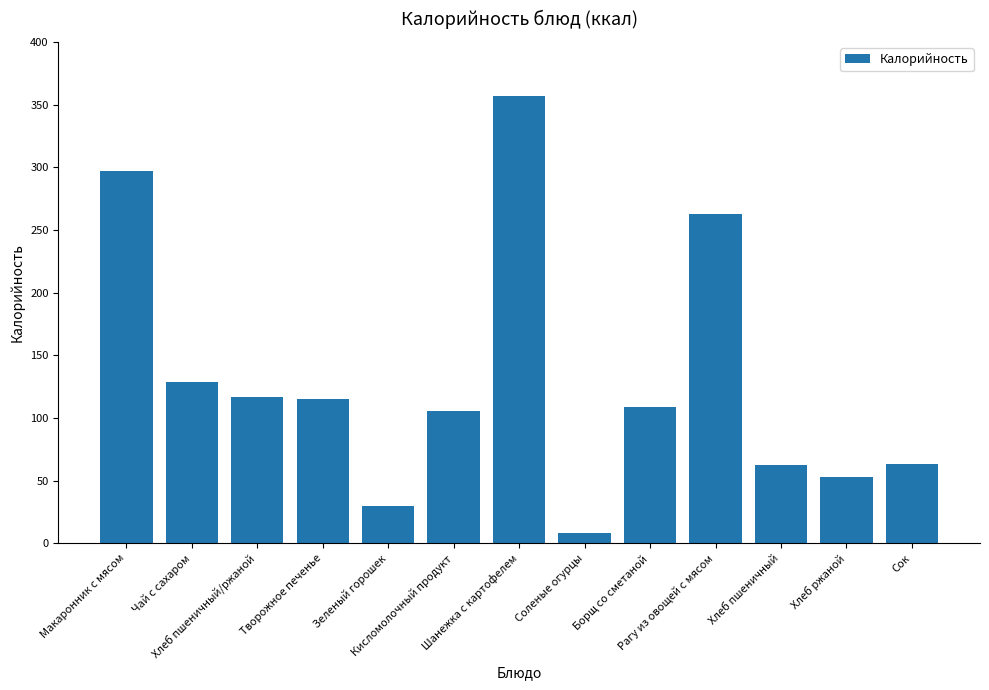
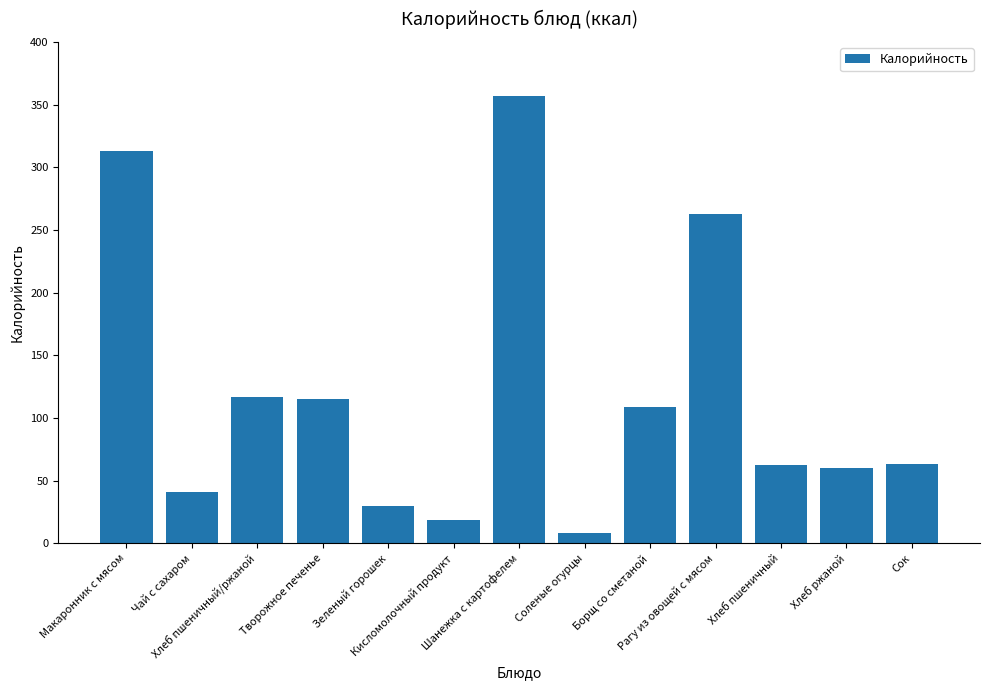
Макаронник с мясом: 297 -> 313
Чай с сахаром: 129 -> 41
Кисломолочный продукт: 106 -> 19
Хлеб ржаной: 53 -> 60
